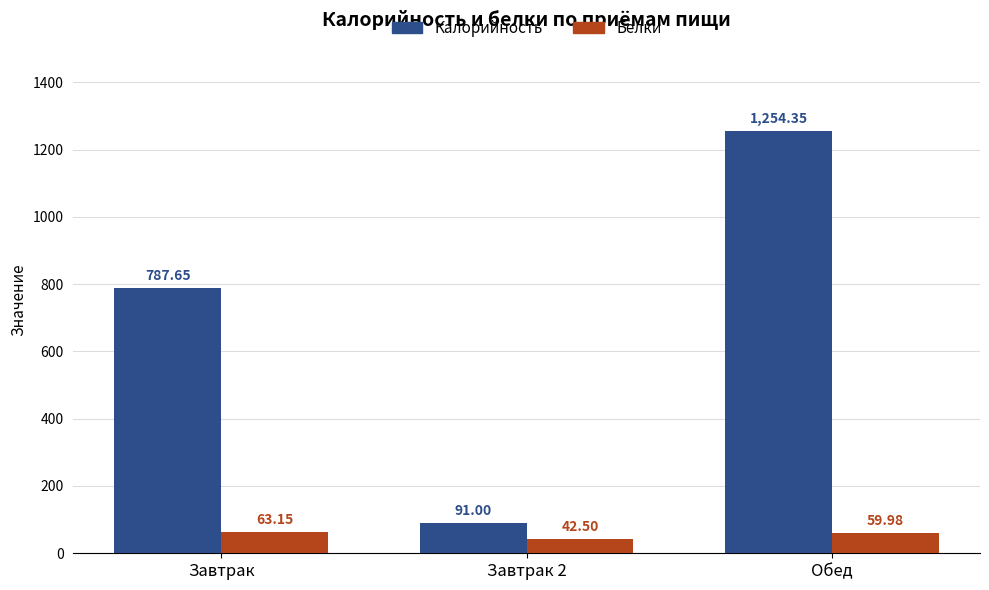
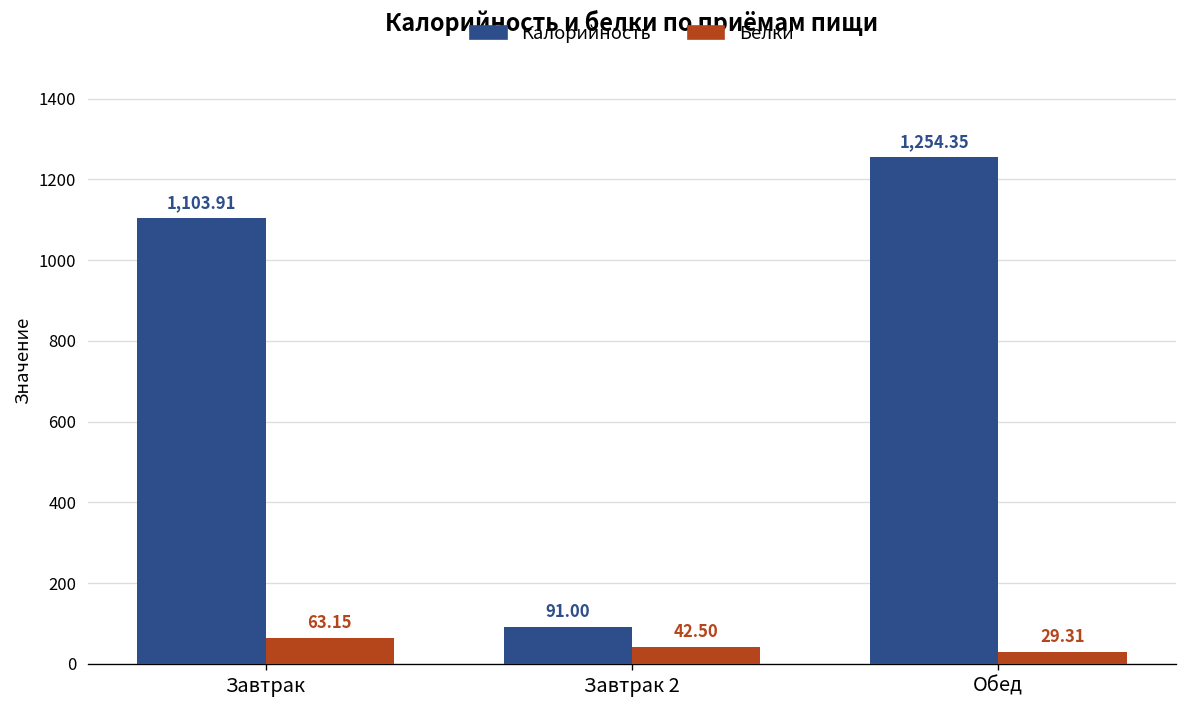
Калорийность, Завтрак: 787.65 -> 1,103.91
Белки, Обед: 59.98 -> 29.31
